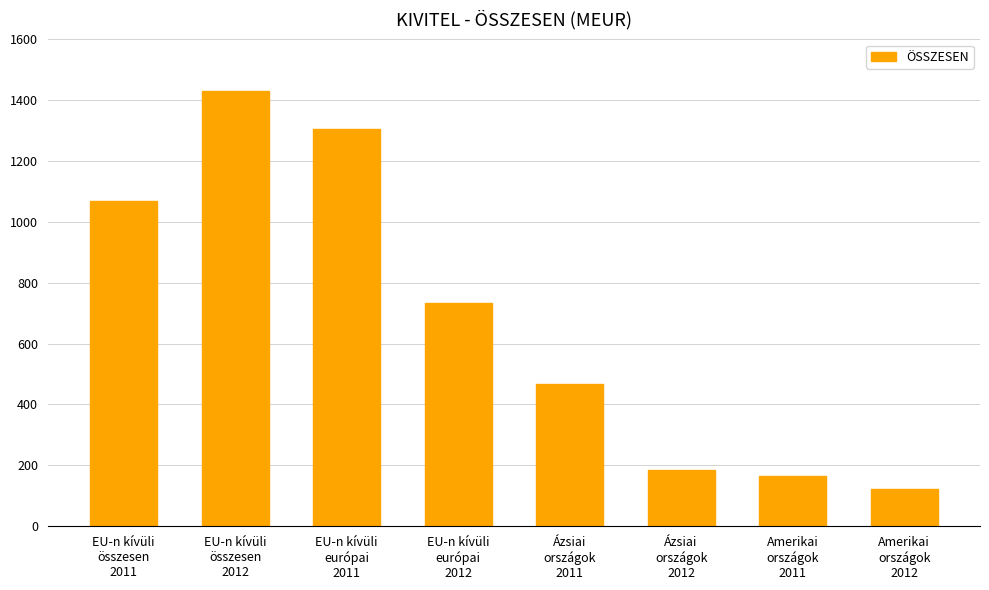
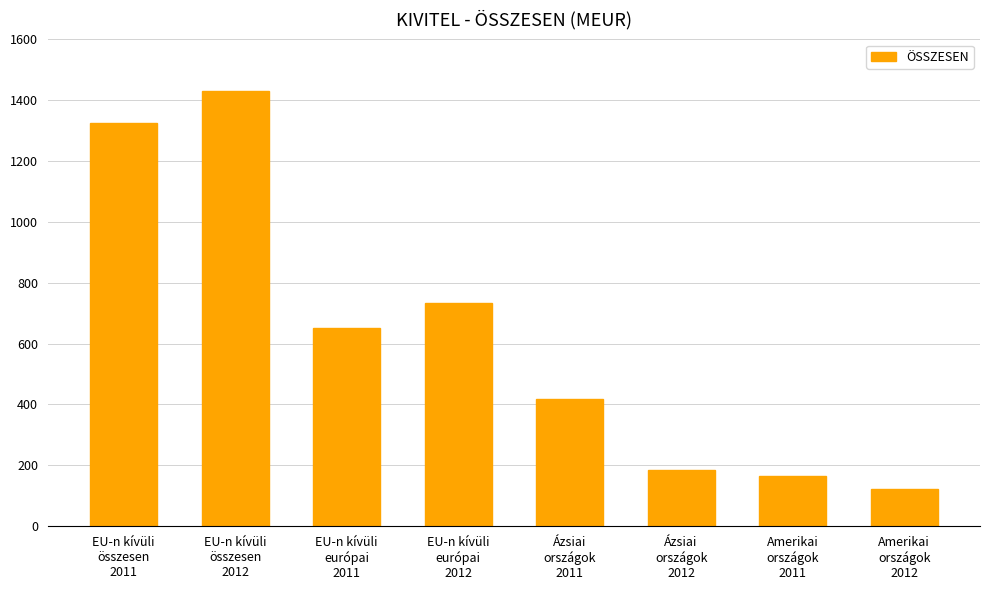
EU-n kívüli összesen 2011: 1070 -> 1320
EU-n kívüli európai 2011: 1300 -> 650
Ázsiai országok 2011: 470 -> 420
